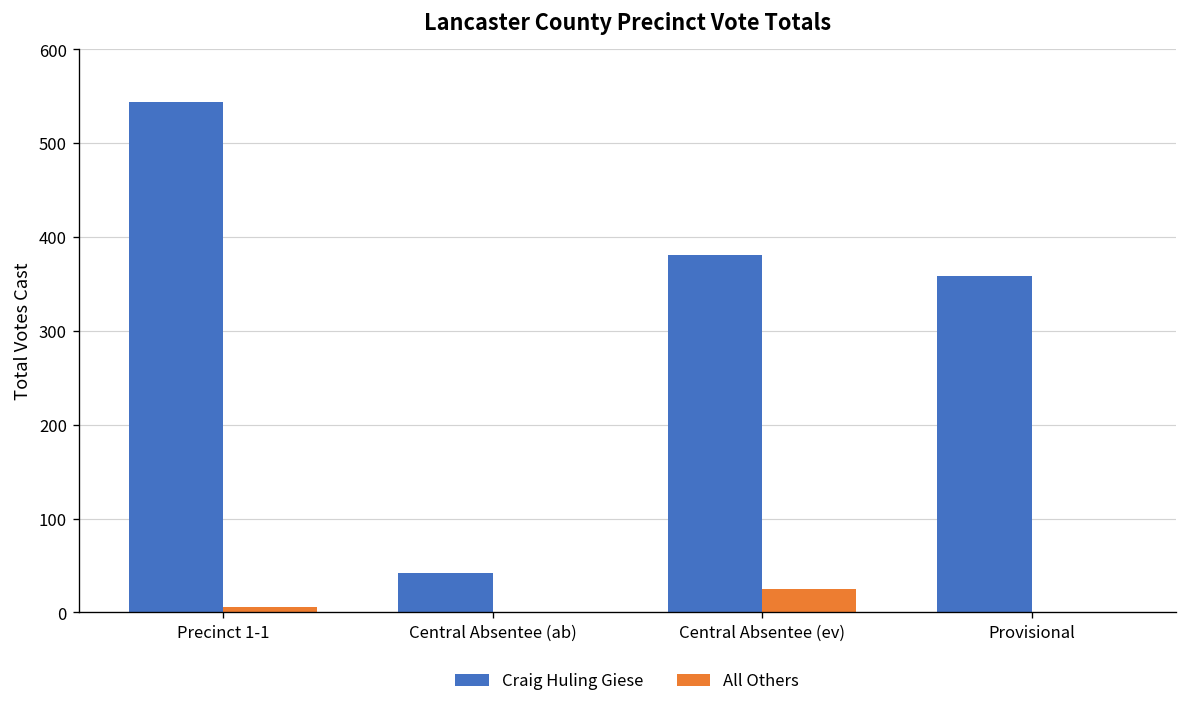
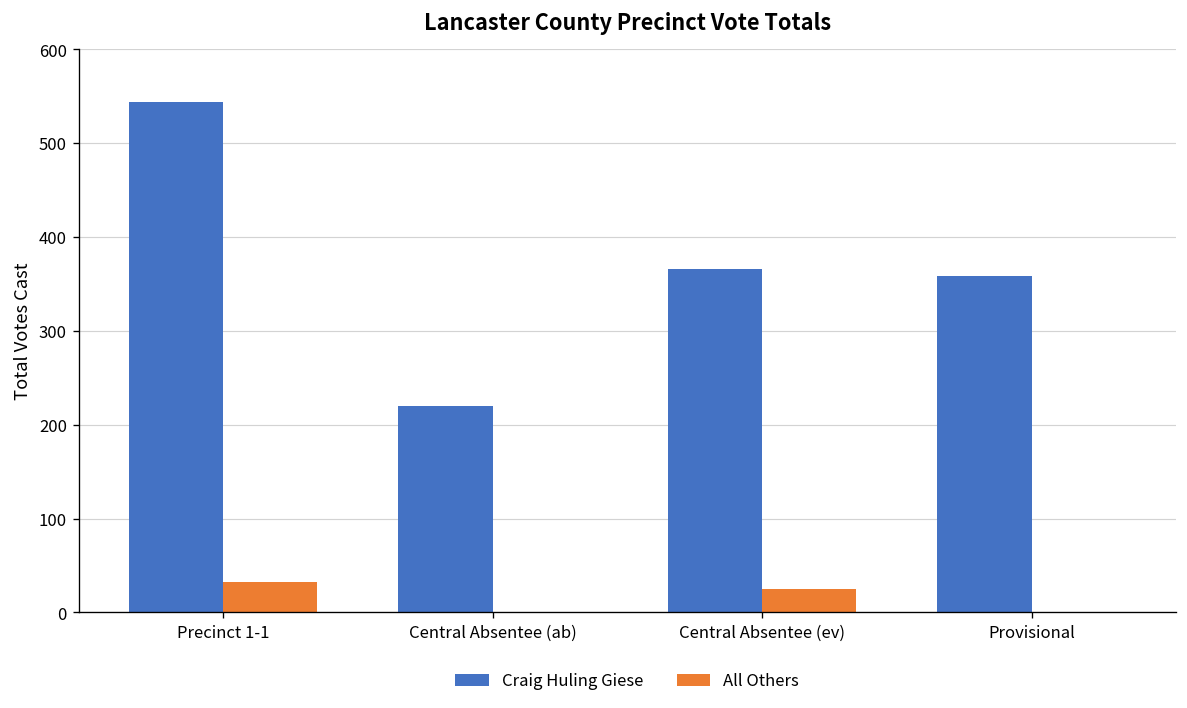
All Others, Precinct 1-1: 10 -> 30
Craig Huling Giese, Central Absentee (ab): 40 -> 220
Craig Huling Giese, Central Absentee (ev): 380 -> 370
